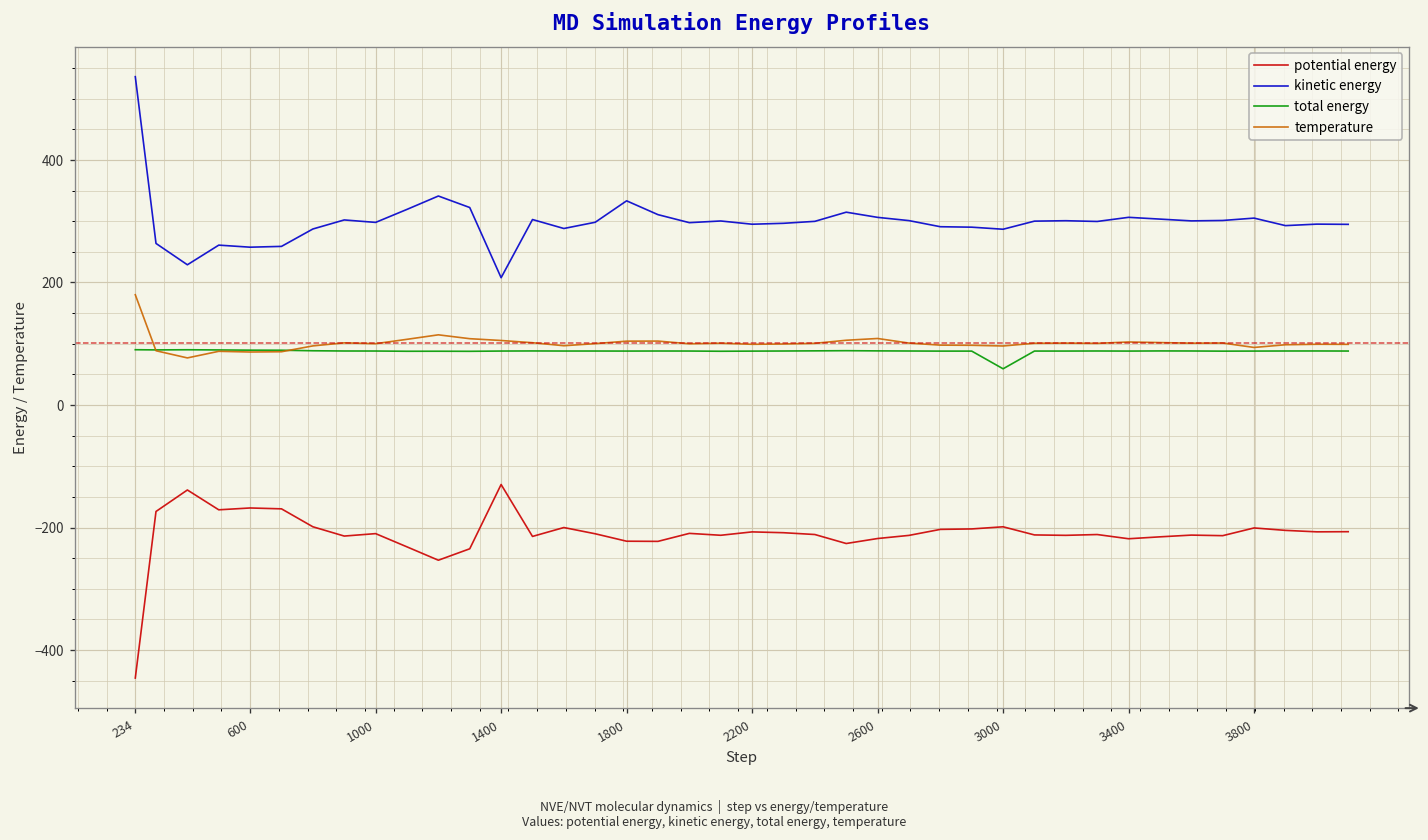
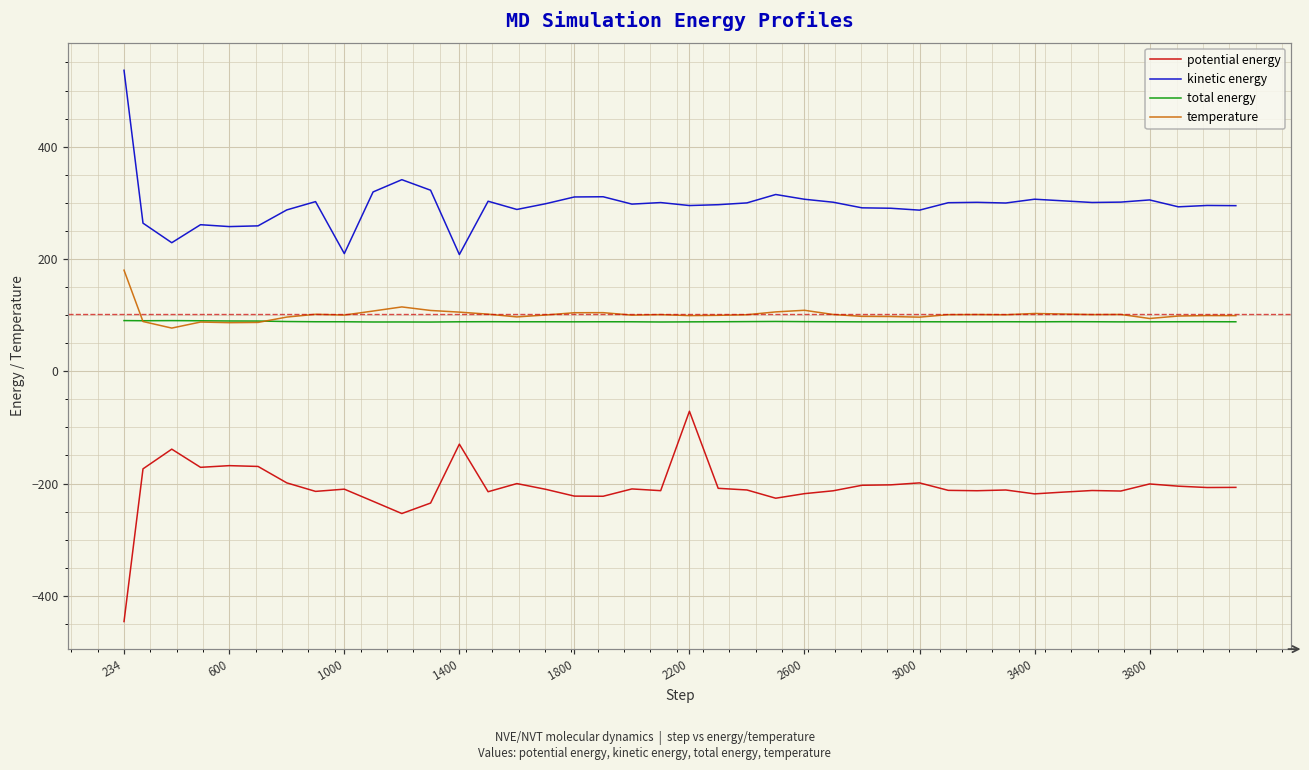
kinetic energy, 1000: 300 -> 210
kinetic energy, 1800: 330 -> 310
potential energy, 2200: -210 -> -70
total energy, 3000: 60 -> 90
